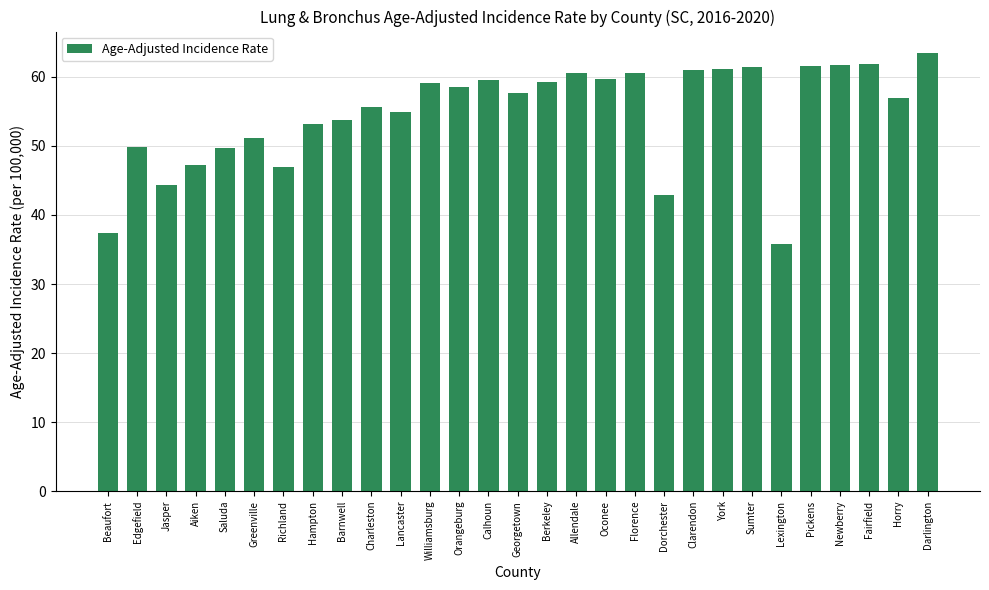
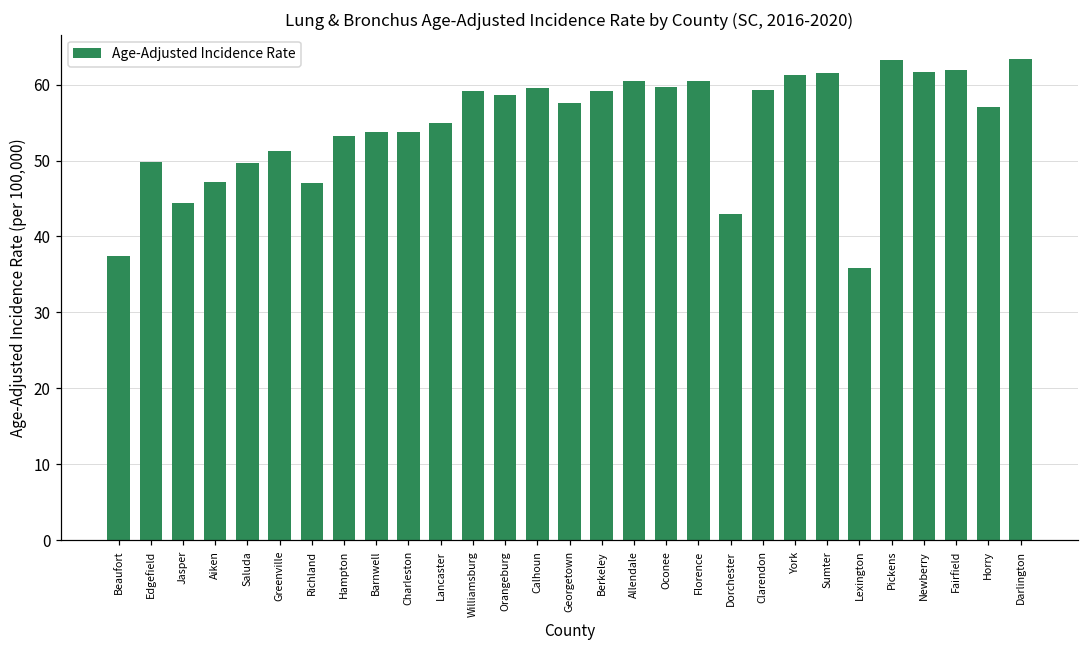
Charleston: 56 -> 54
Clarendon: 61 -> 59
Pickens: 62 -> 63
